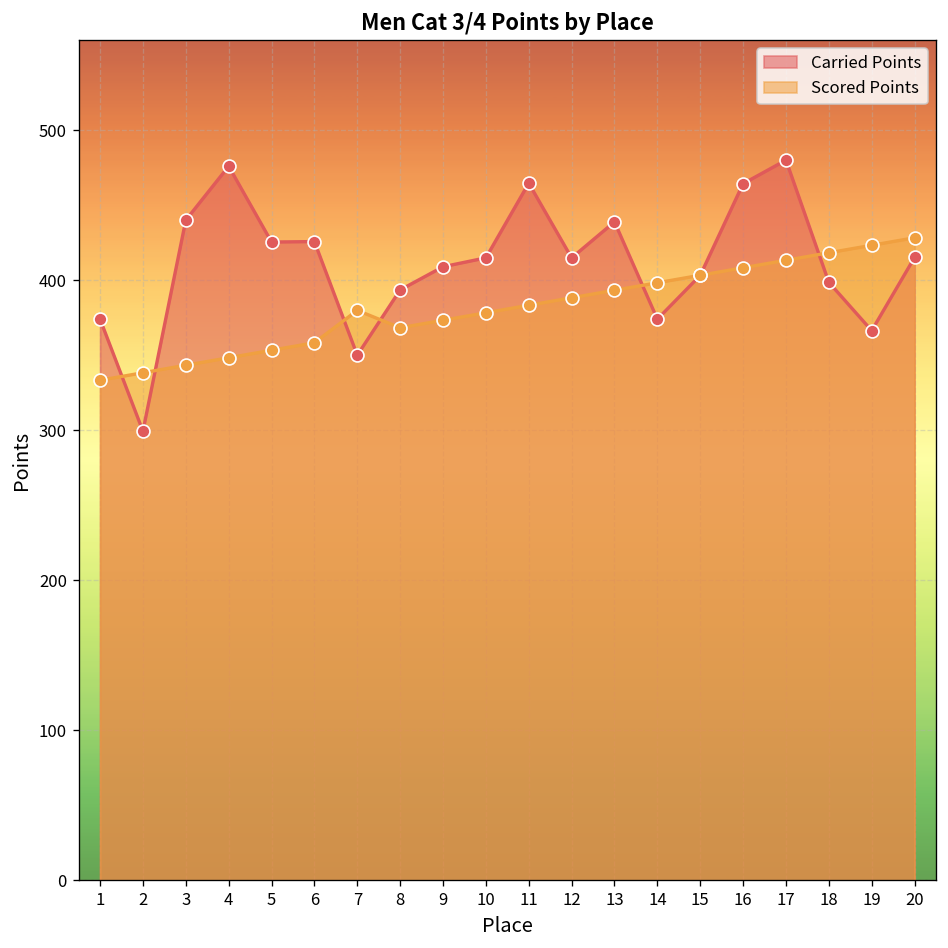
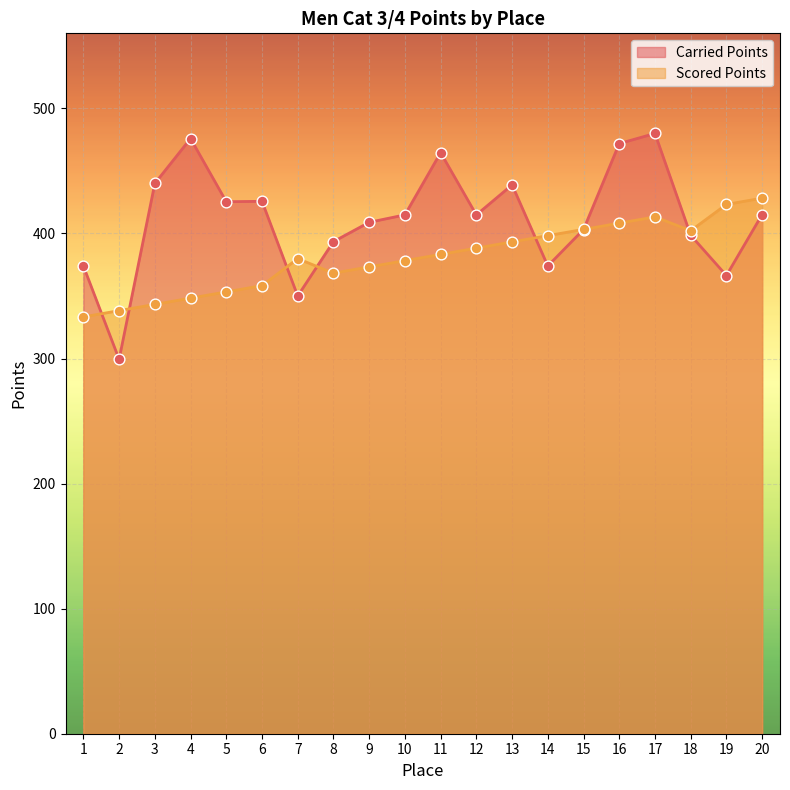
Carried Points, 16: 464 -> 472
Scored Points, 18: 418 -> 402
